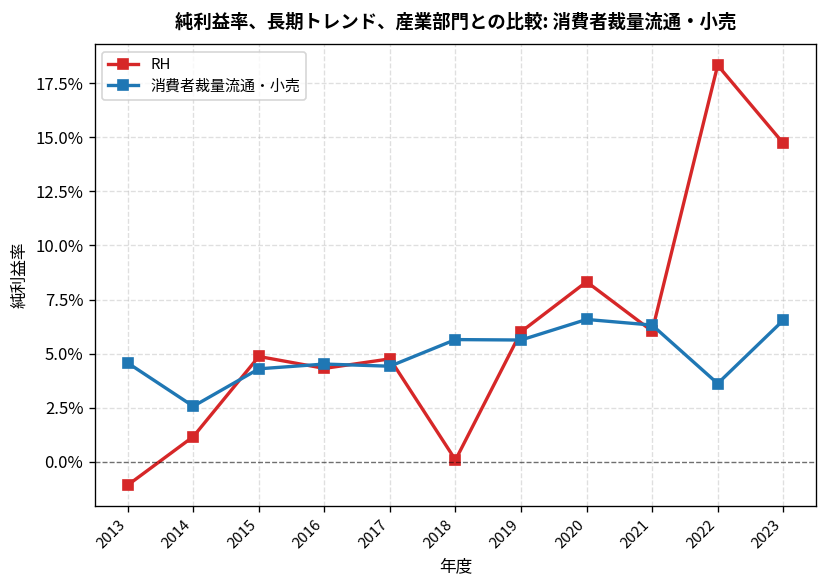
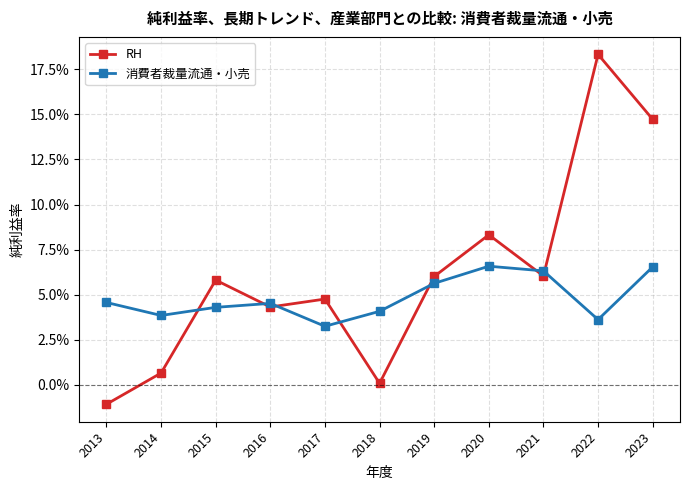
RH, 2014: 1.2% -> 0.7%
消費者裁量流通・小売, 2014: 2.6% -> 3.9%
RH, 2015: 4.9% -> 5.8%
消費者裁量流通・小売, 2017: 4.4% -> 3.3%
消費者裁量流通・小売, 2018: 5.7% -> 4.1%
